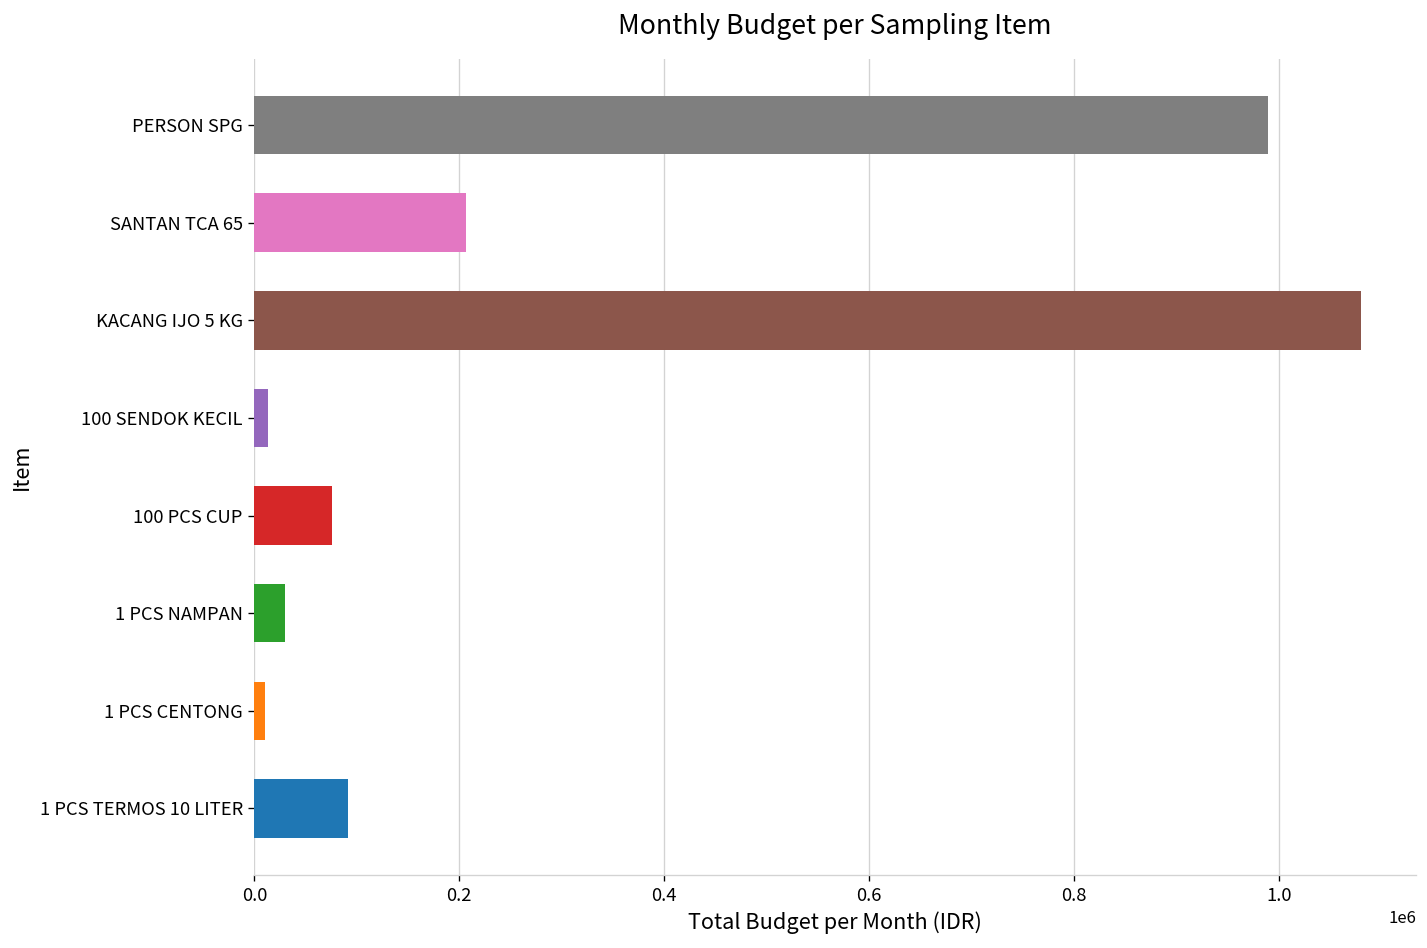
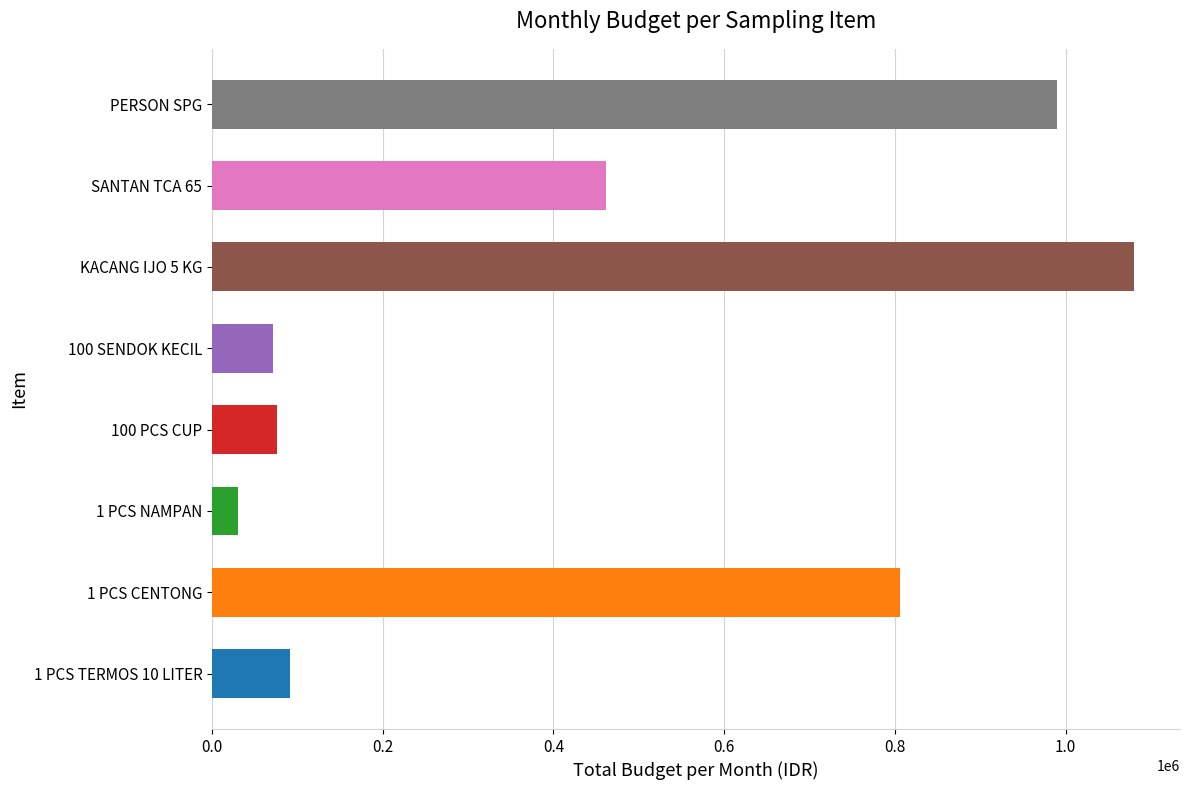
SANTAN TCA 65: 210000 -> 460000
100 SENDOK KECIL: 10000 -> 70000
1 PCS CENTONG: 10000 -> 810000
